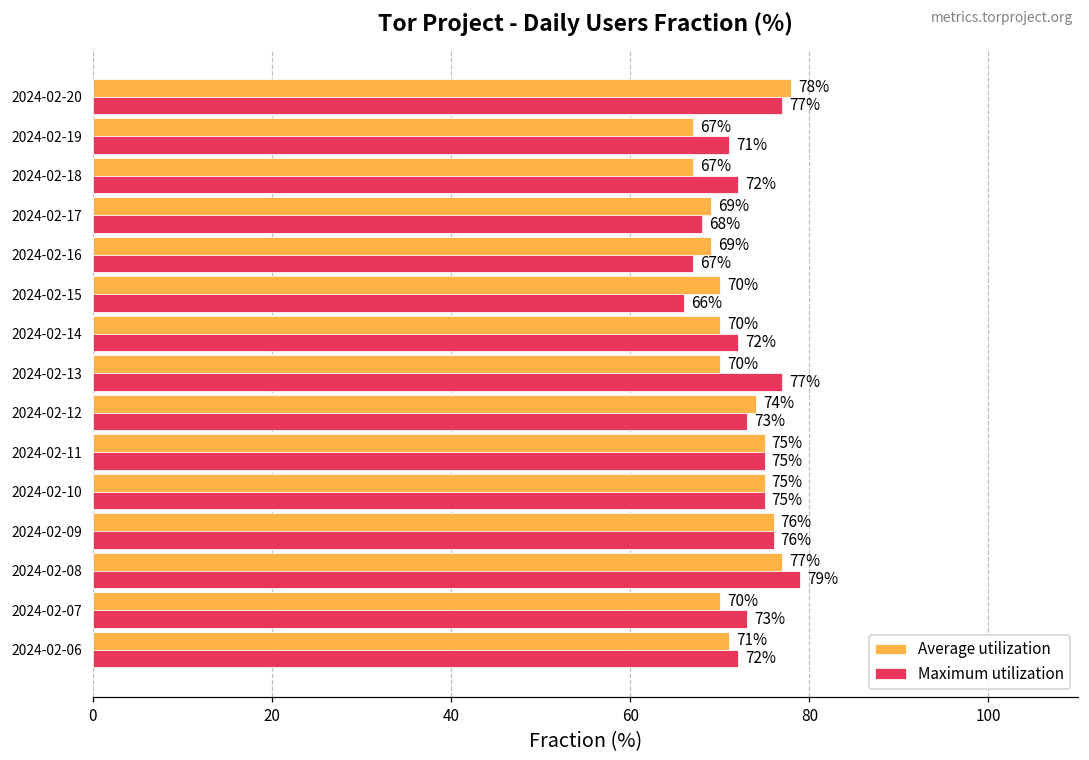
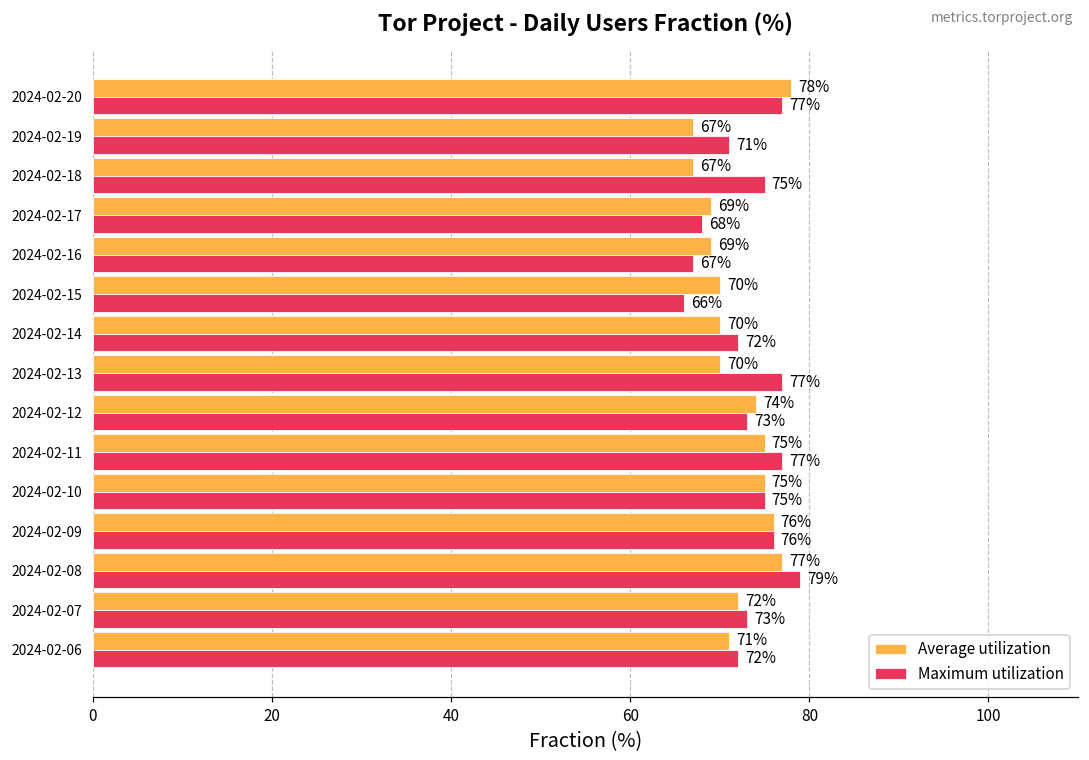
Maximum utilization, 2024-02-18: 72% -> 75%
Maximum utilization, 2024-02-11: 75% -> 77%
Average utilization, 2024-02-07: 70% -> 72%
